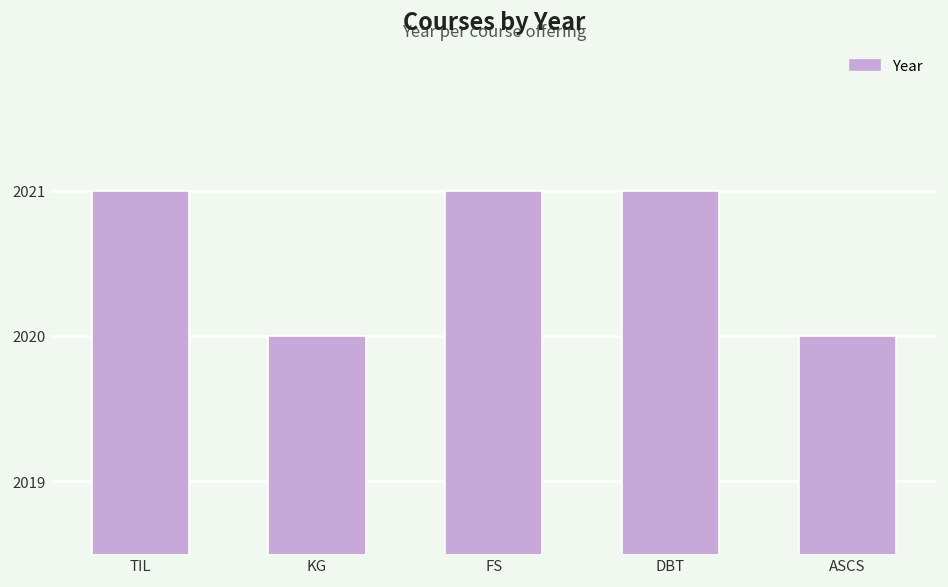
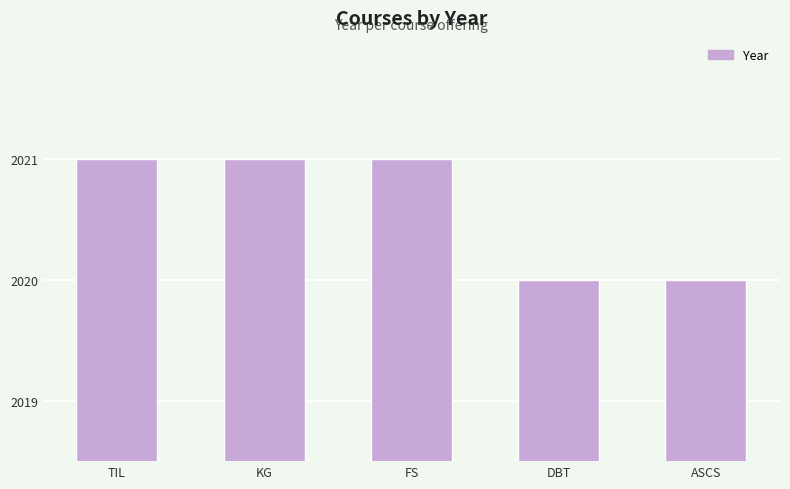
KG: 2020 -> 2021
DBT: 2021 -> 2020
